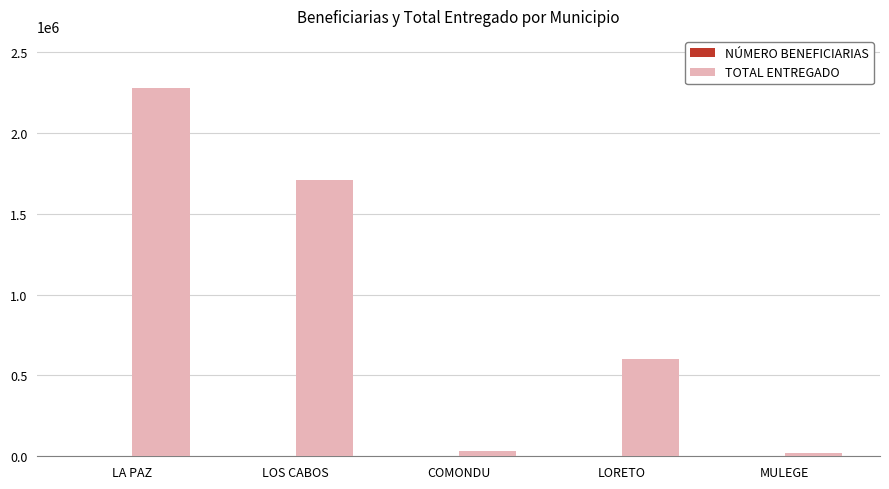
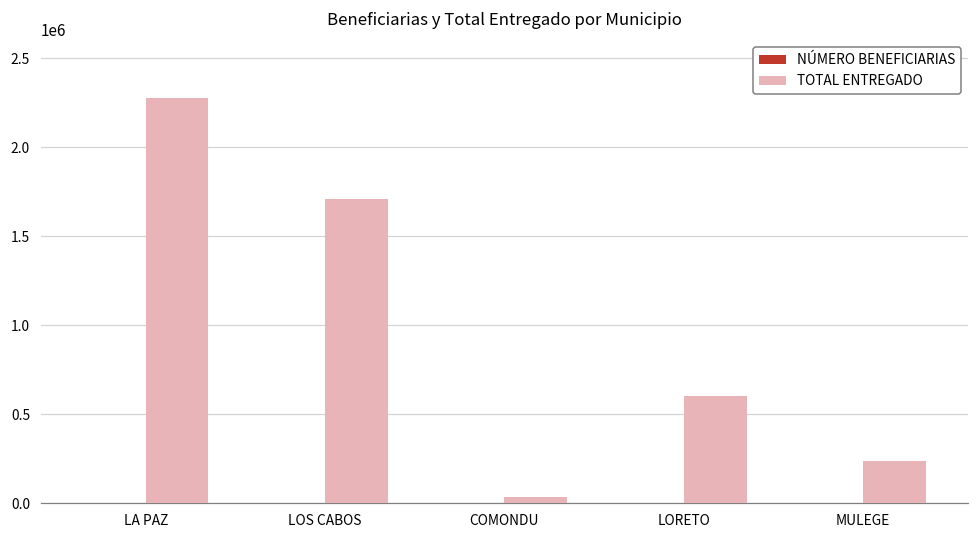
TOTAL ENTREGADO, MULEGE: 20000 -> 240000
